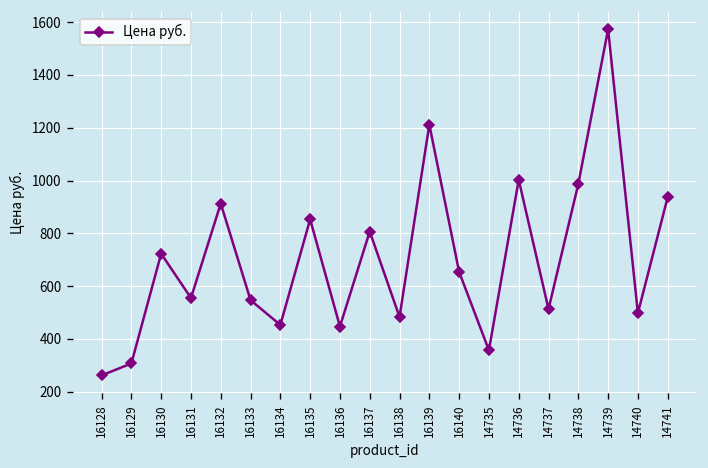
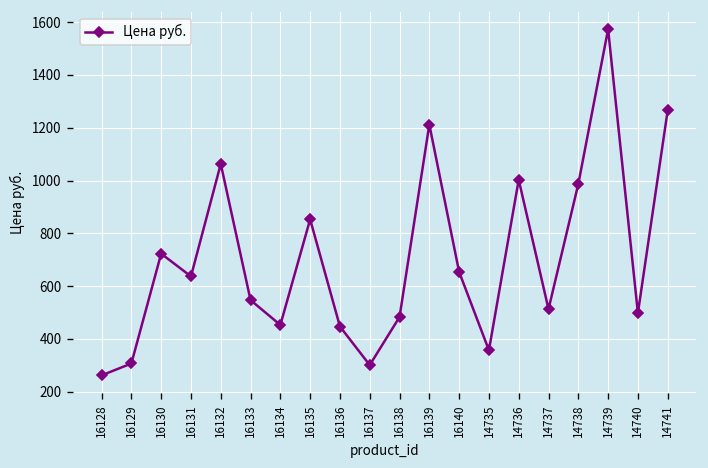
16131: 560 -> 640
16132: 910 -> 1060
16137: 810 -> 300
14741: 940 -> 1270
